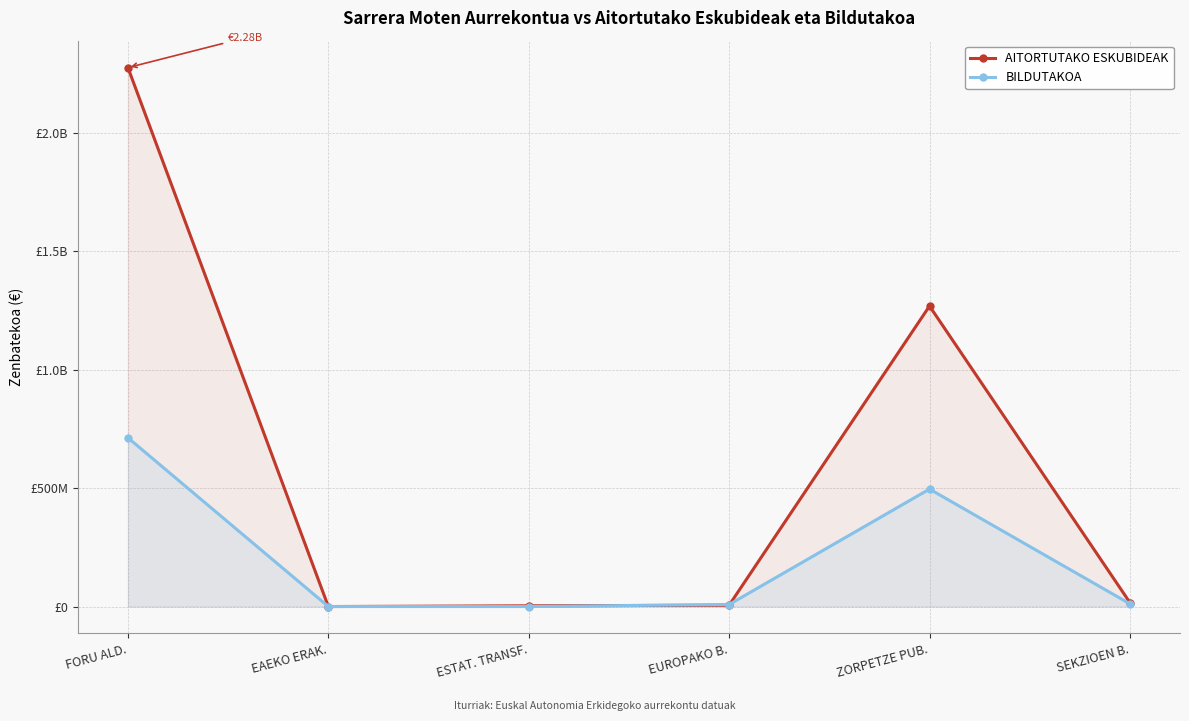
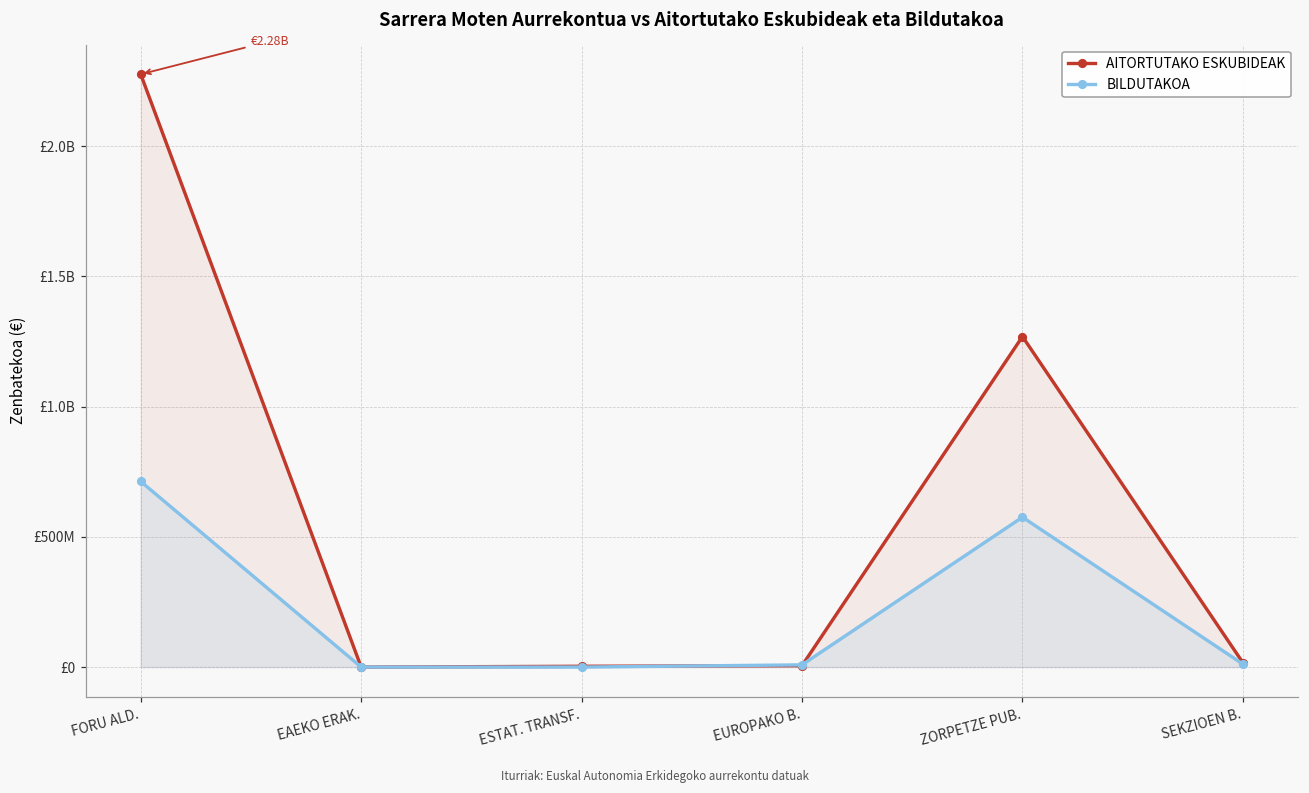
BILDUTAKOA, ZORPETZE PUB.: £500000000 -> £580000000
